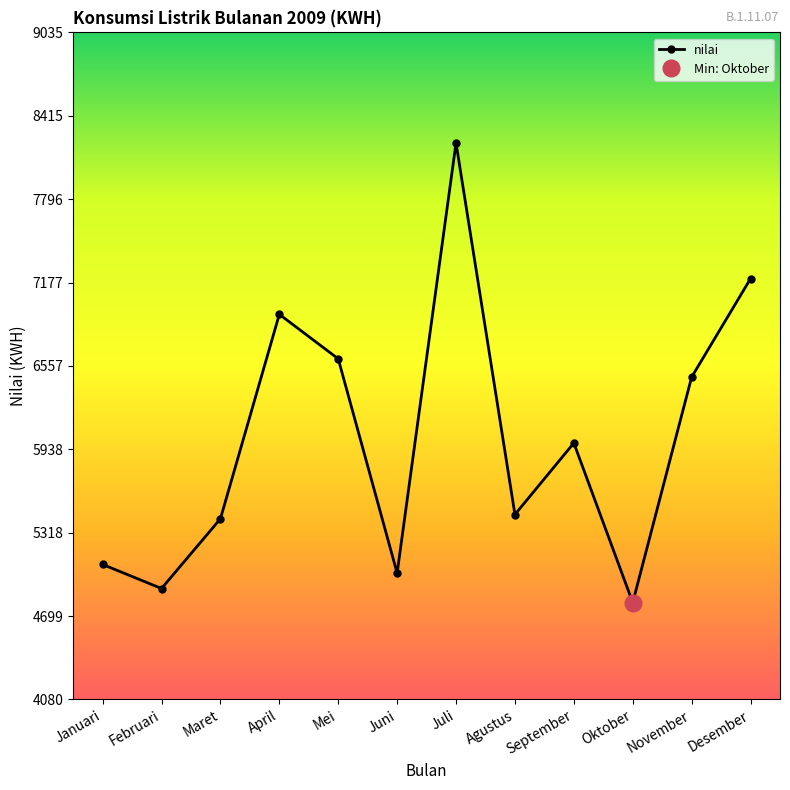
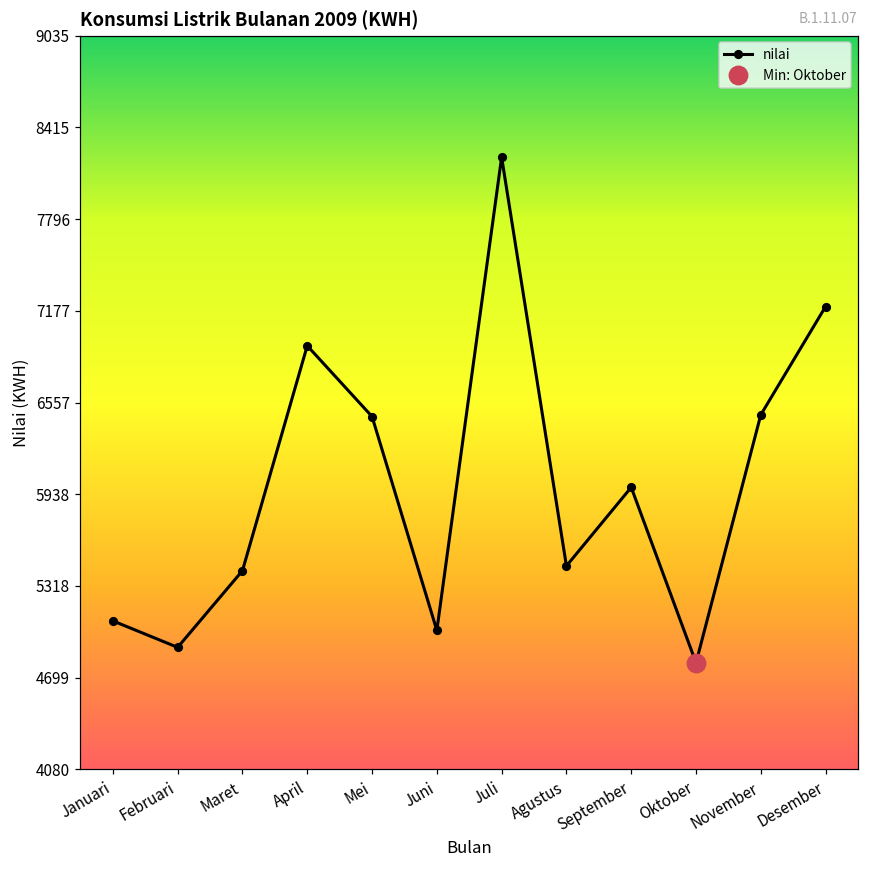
nilai, Mei: 6610 -> 6460
